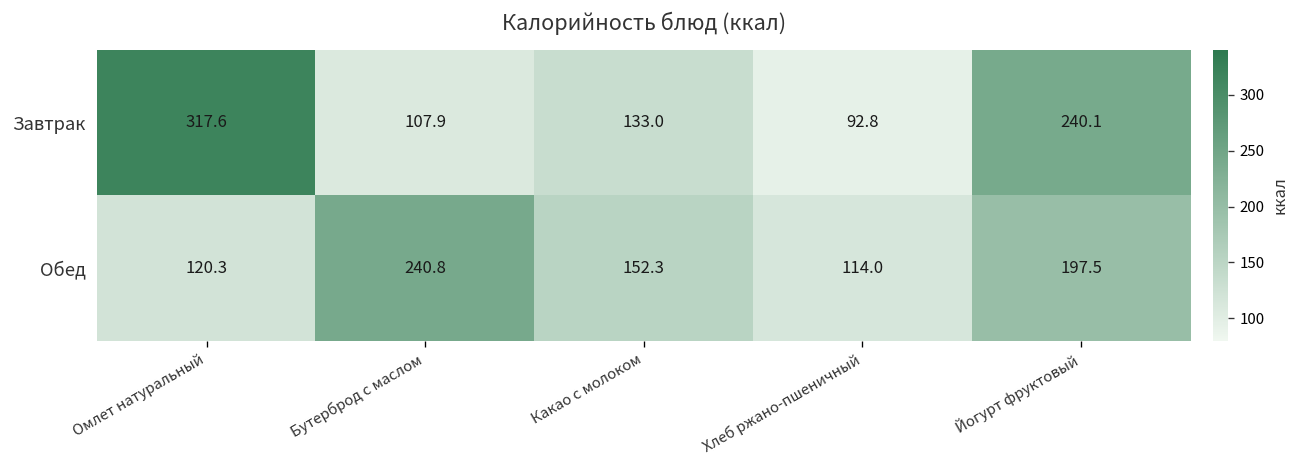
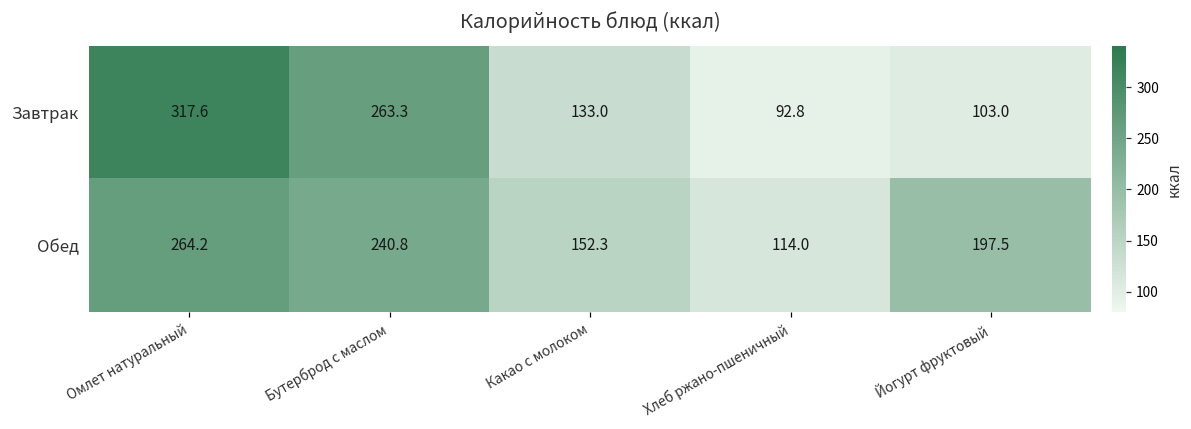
Завтрак, Бутерброд с маслом: 107.9 -> 263.3
Завтрак, Йогурт фруктовый: 240.1 -> 103.0
Обед, Омлет натуральный: 120.3 -> 264.2
